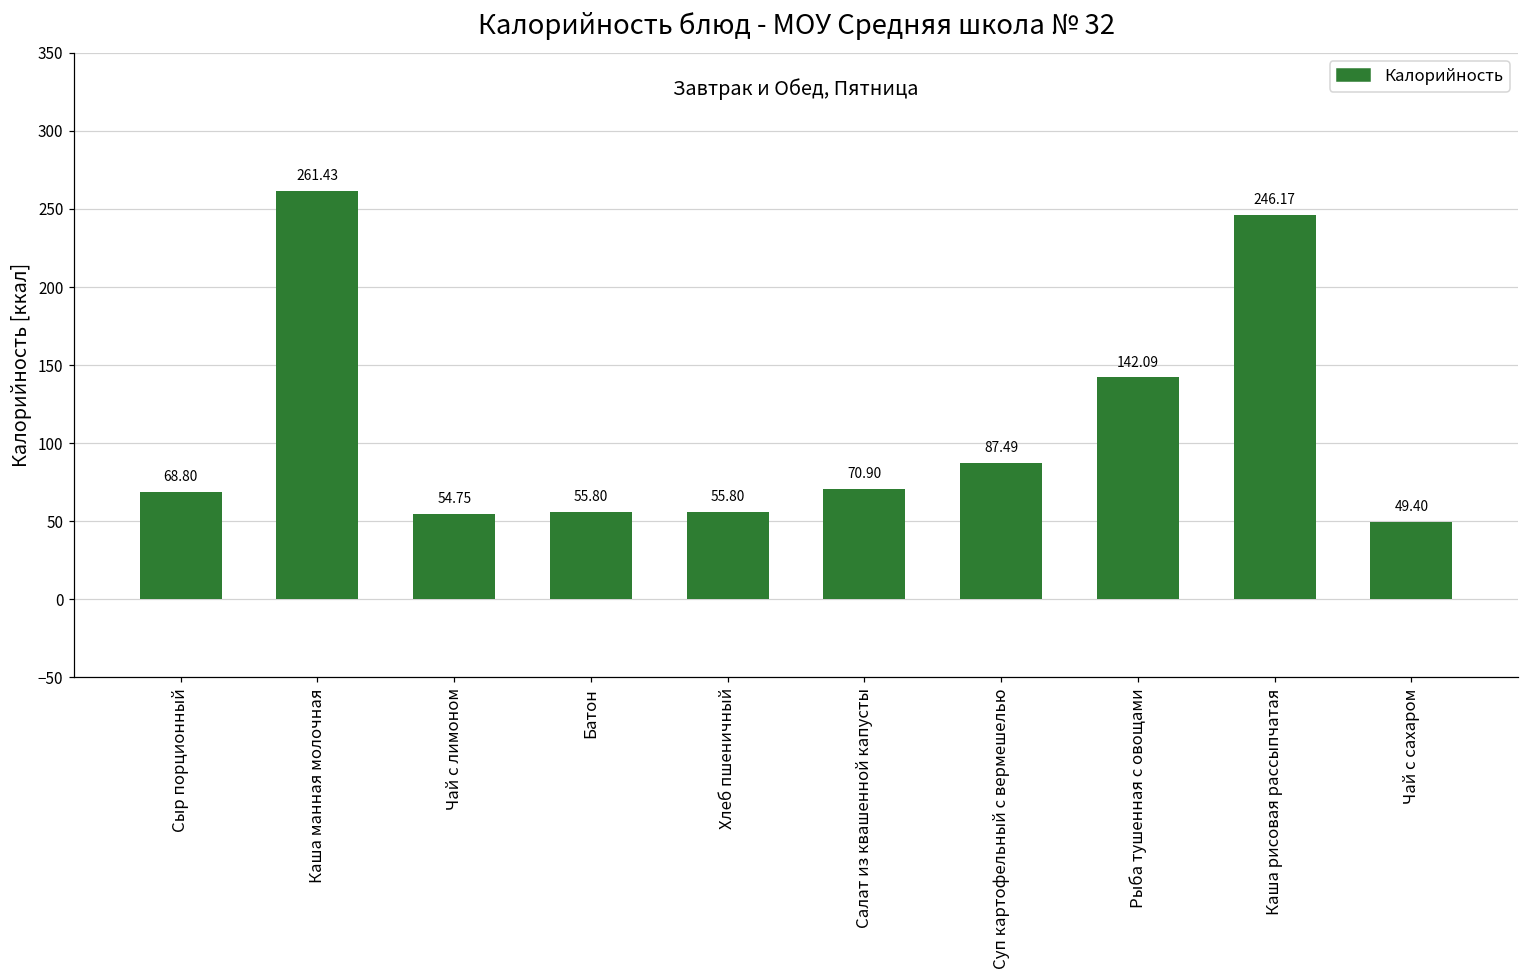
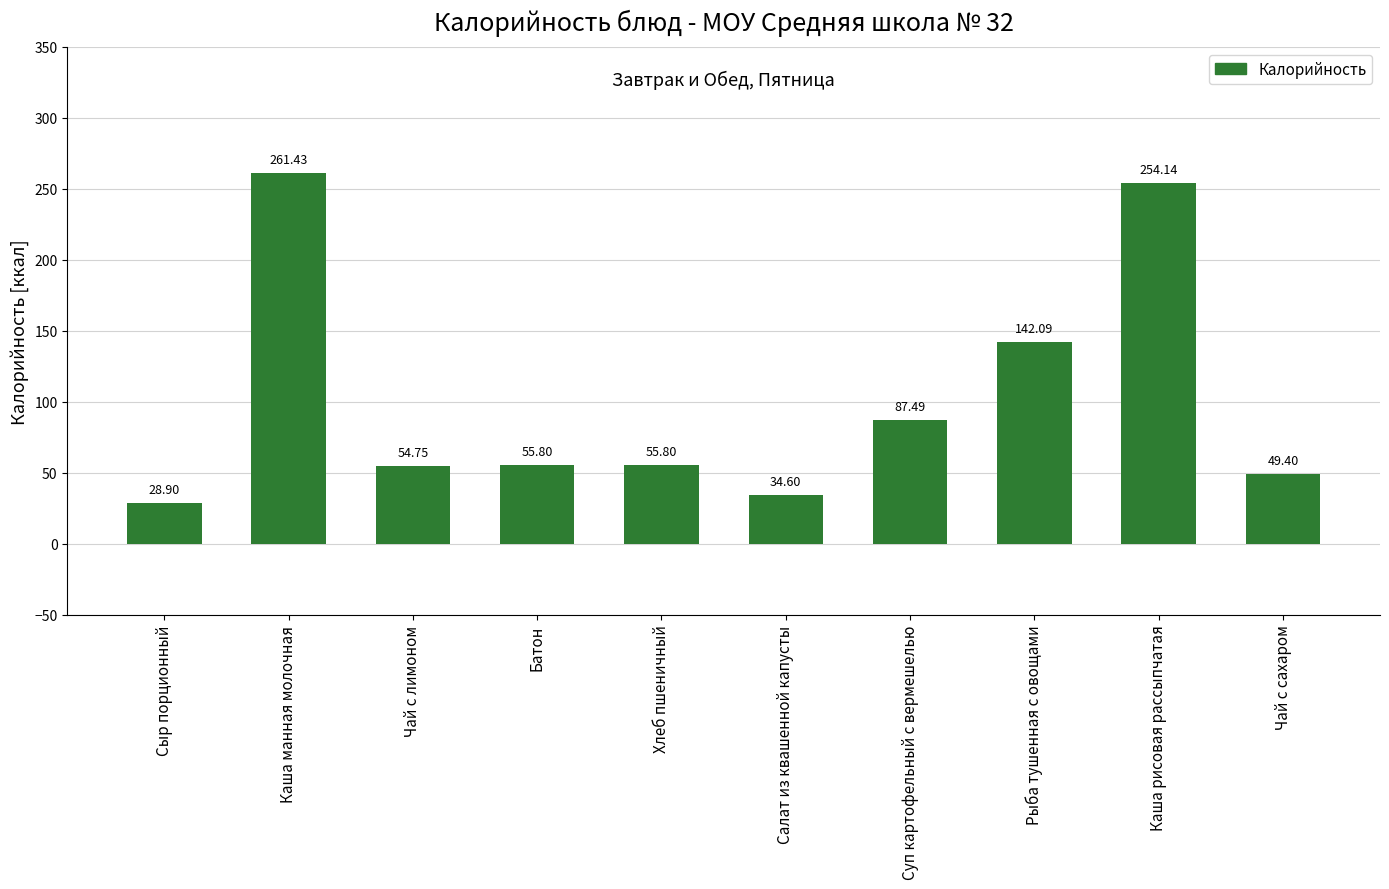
Сыр порционный: 68.80 -> 28.90
Салат из квашенной капусты: 70.90 -> 34.60
Каша рисовая рассыпчатая: 246.17 -> 254.14
